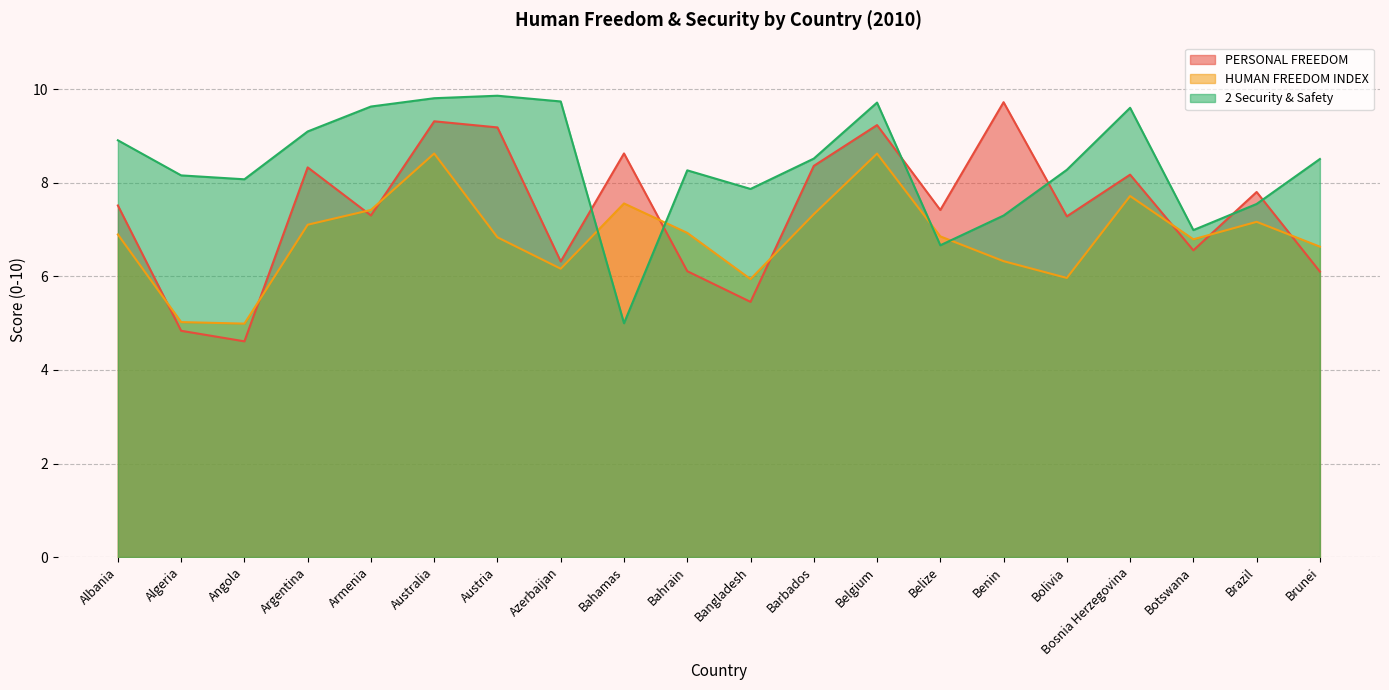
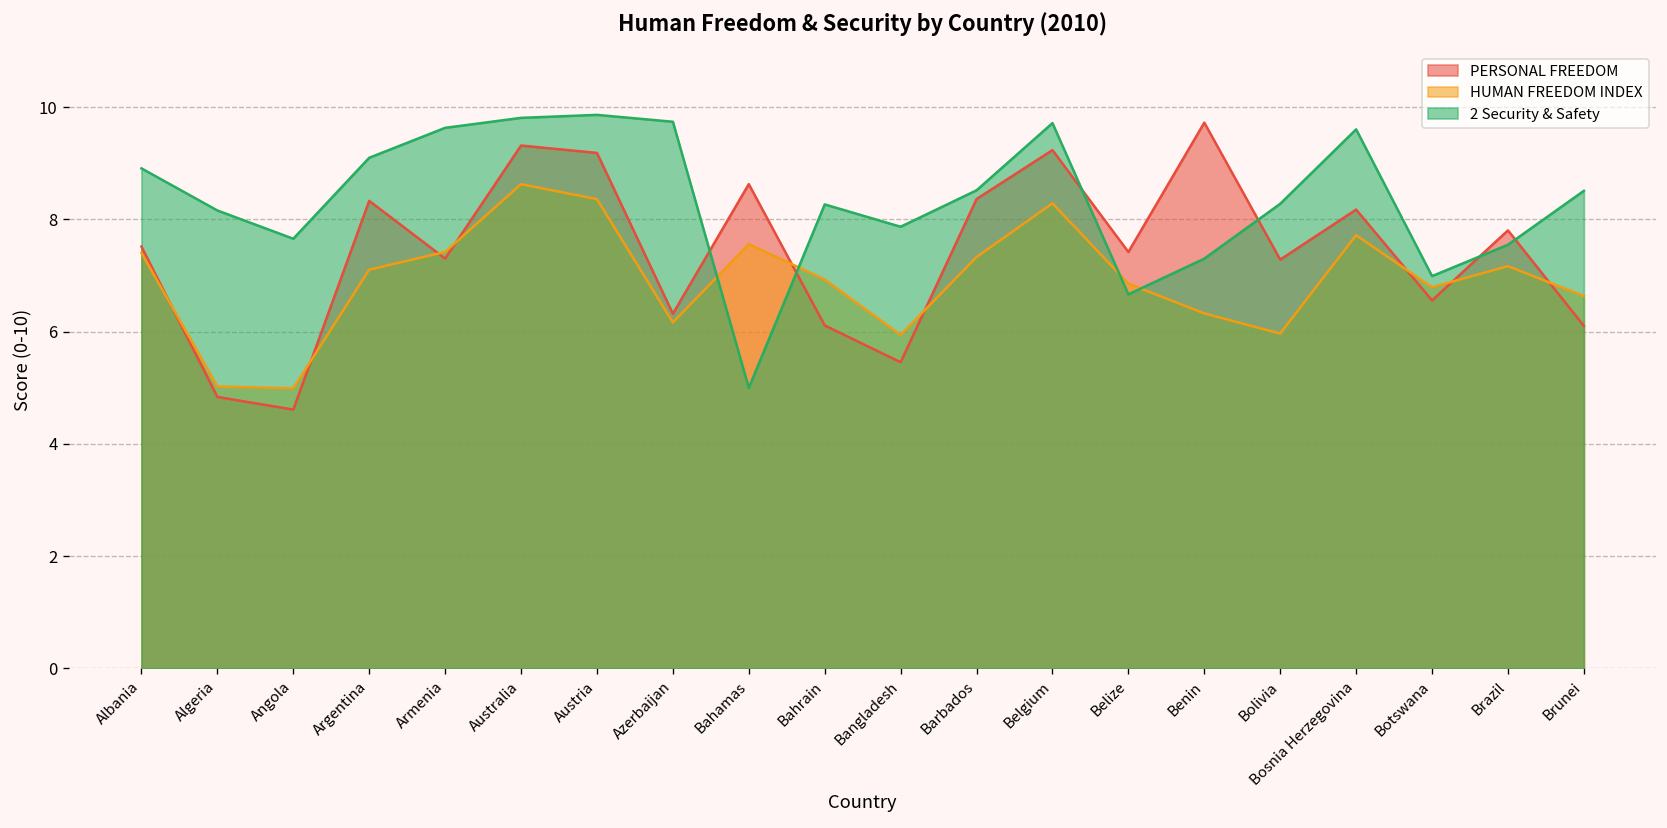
HUMAN FREEDOM INDEX, Albania: 6.9 -> 7.4
2 Security & Safety, Angola: 8.1 -> 7.7
HUMAN FREEDOM INDEX, Austria: 6.8 -> 8.4
HUMAN FREEDOM INDEX, Belgium: 8.6 -> 8.3
